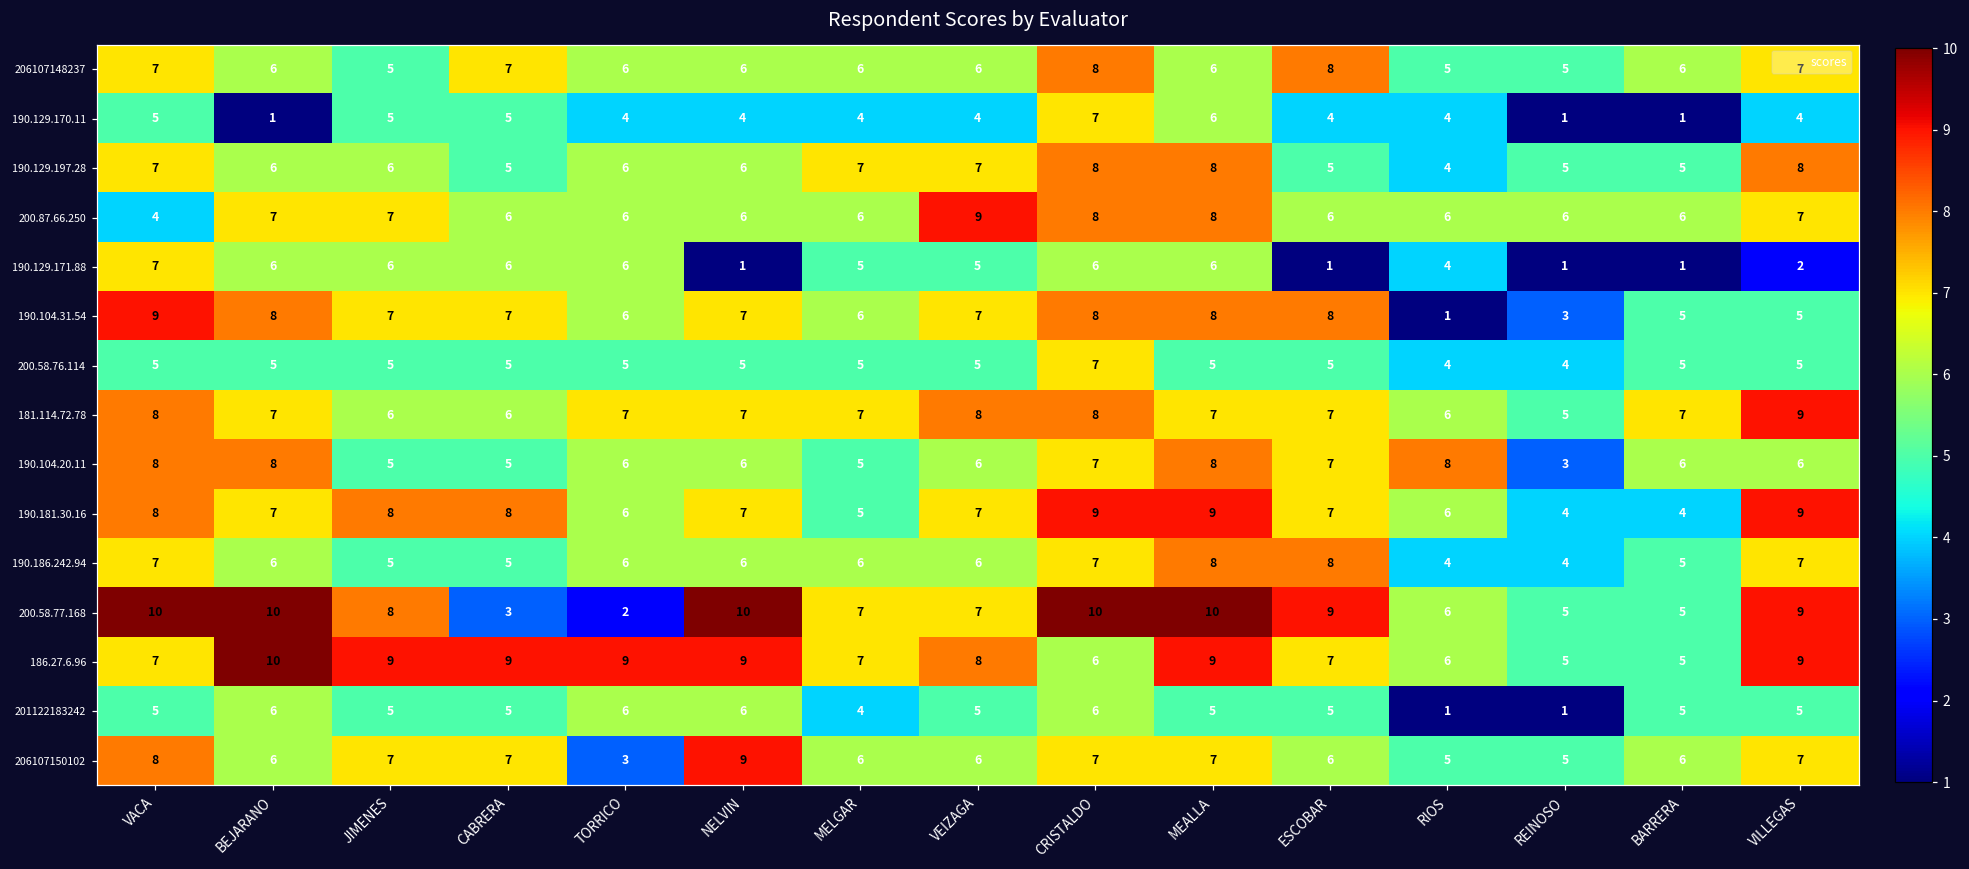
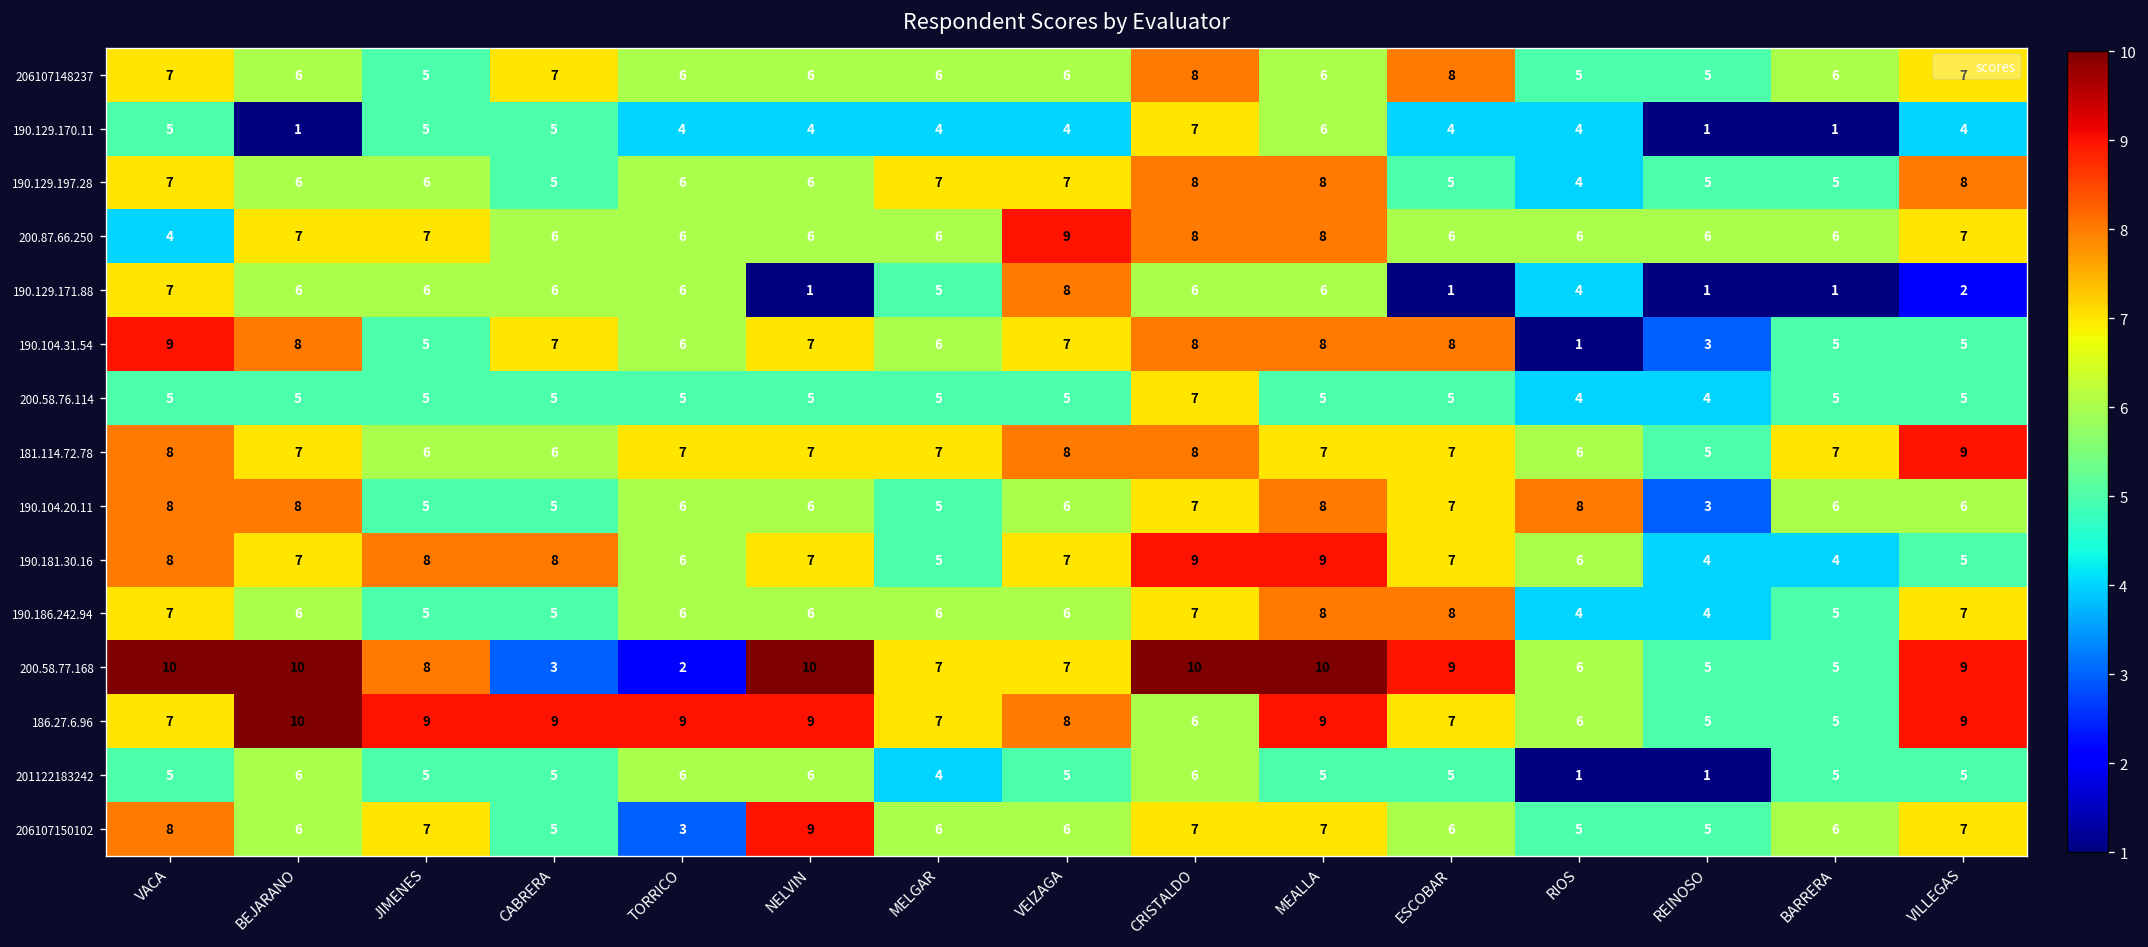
190.129.171.88, VEIZAGA: 5 -> 8
190.104.31.54, JIMENES: 7 -> 5
190.181.30.16, VILLEGAS: 9 -> 5
206107150102, CABRERA: 7 -> 5
